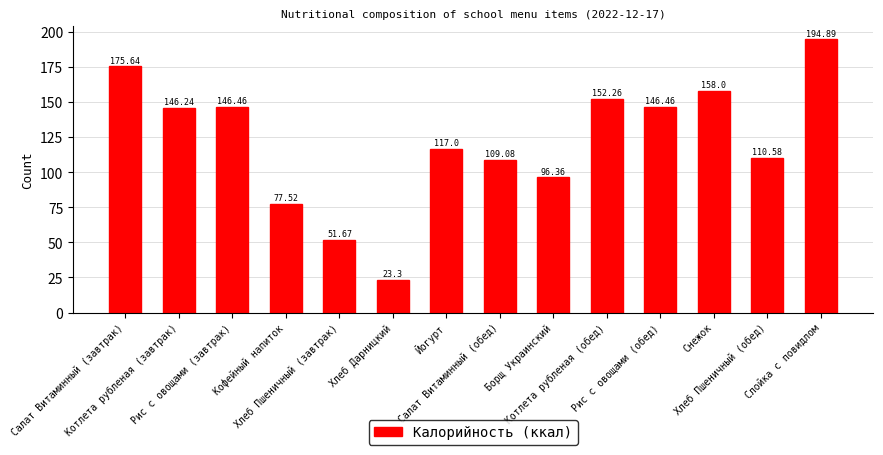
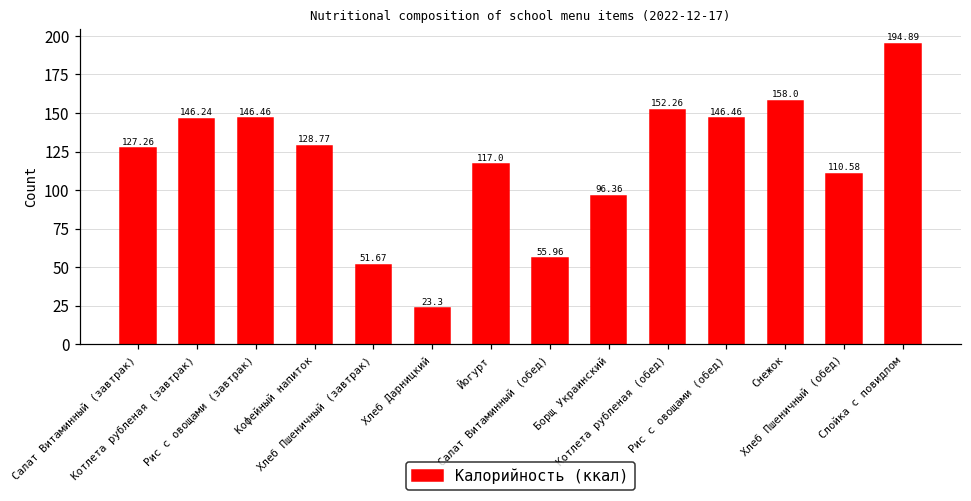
Салат Витаминный (завтрак): 175.64 -> 127.26
Кофейный напиток: 77.52 -> 128.77
Салат Витаминный (обед): 109.08 -> 55.96
